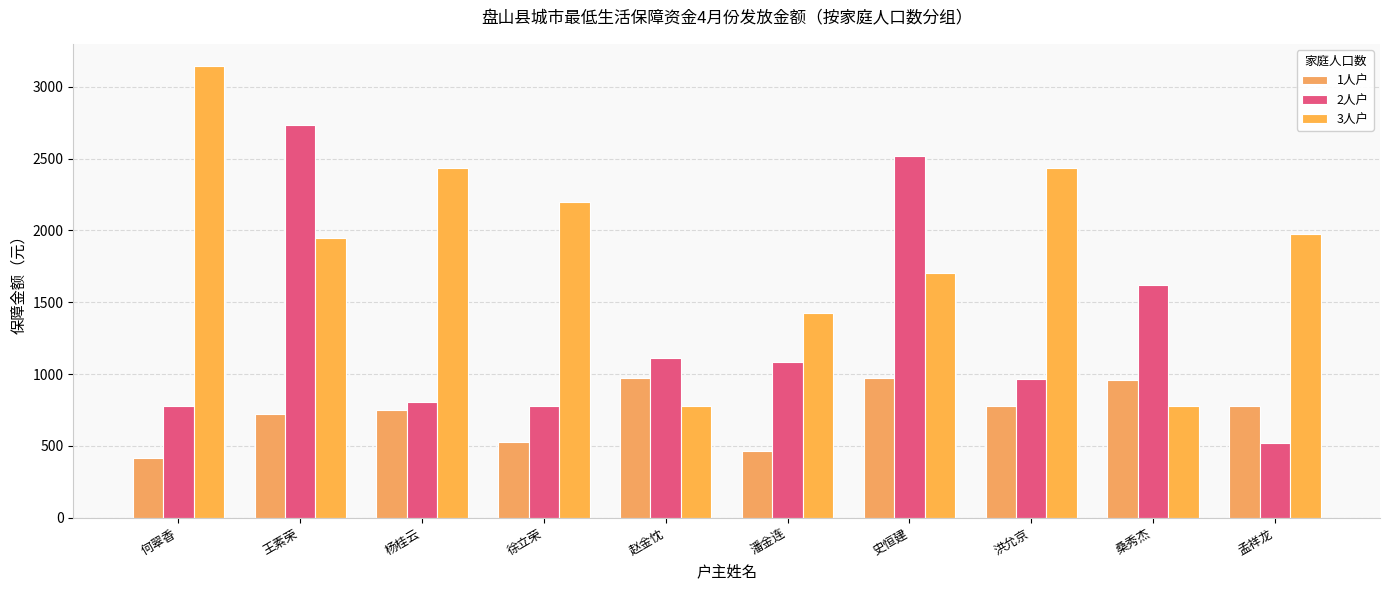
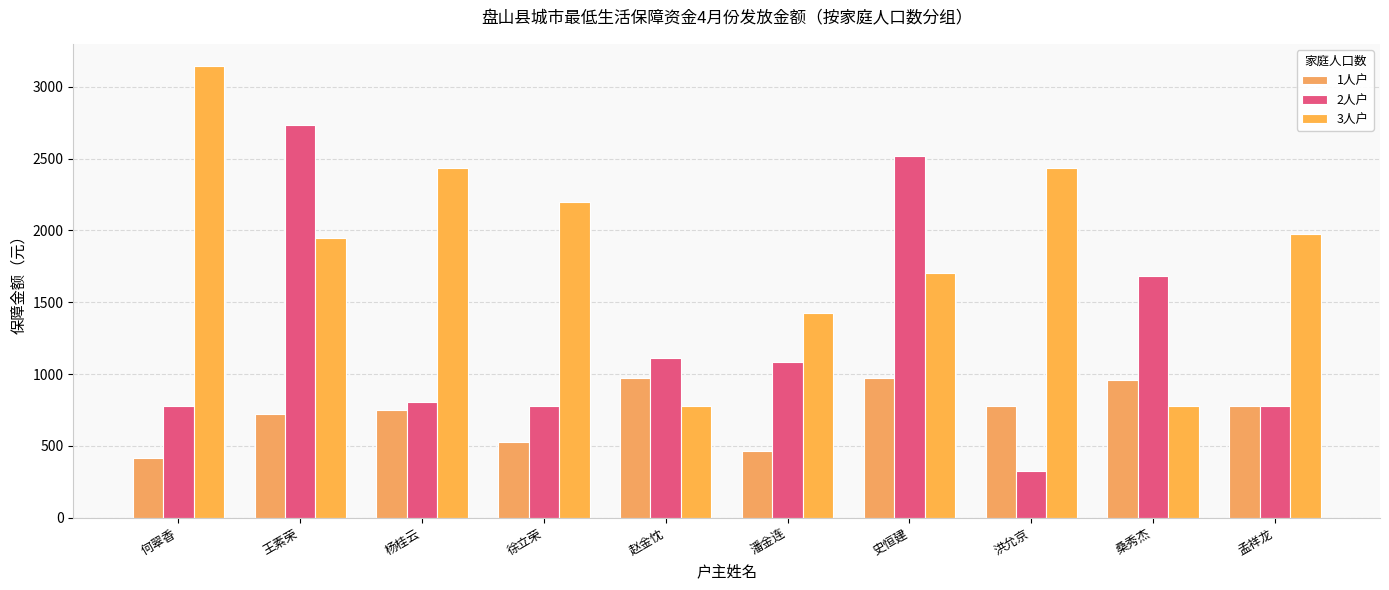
2人户, 洪允京: 970 -> 320
2人户, 桑秀杰: 1620 -> 1680
2人户, 孟祥龙: 520 -> 780
